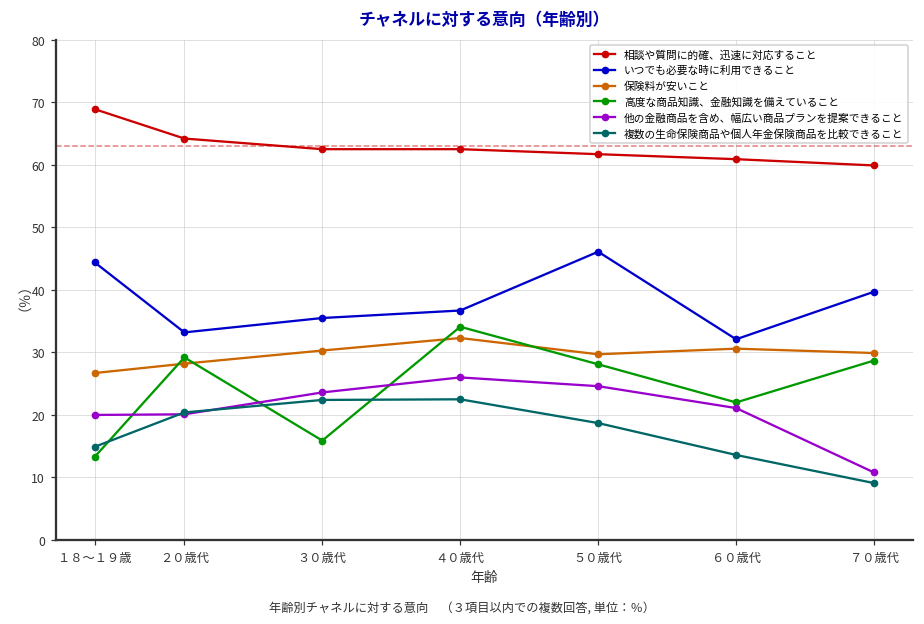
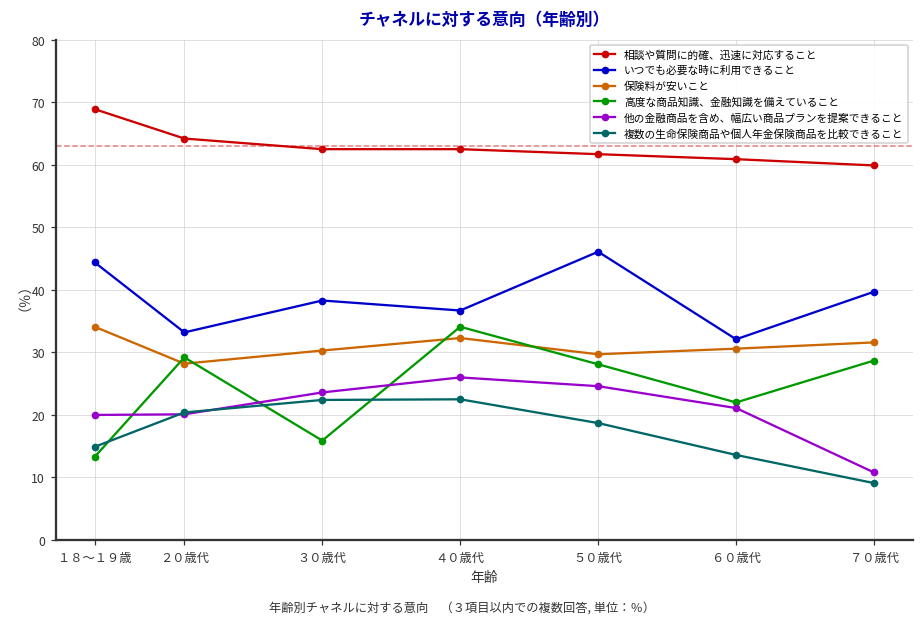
保険料が安いこと, １８～１９歳: 27 -> 34
いつでも必要な時に利用できること, ３０歳代: 36 -> 38
保険料が安いこと, ７０歳代: 30 -> 32
